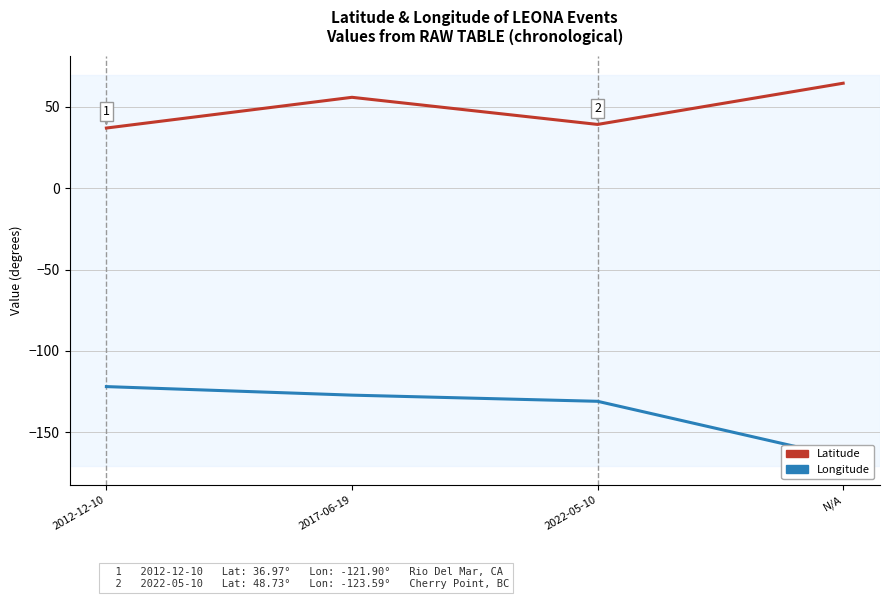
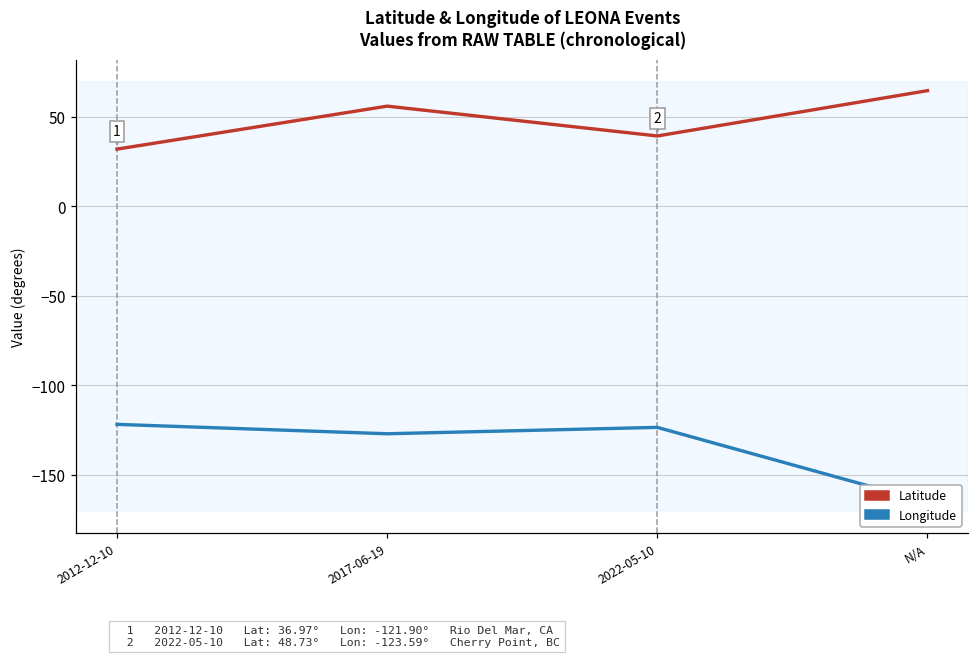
Latitude, 2012-12-10: 37 -> 32
Longitude, 2022-05-10: -131 -> -124
